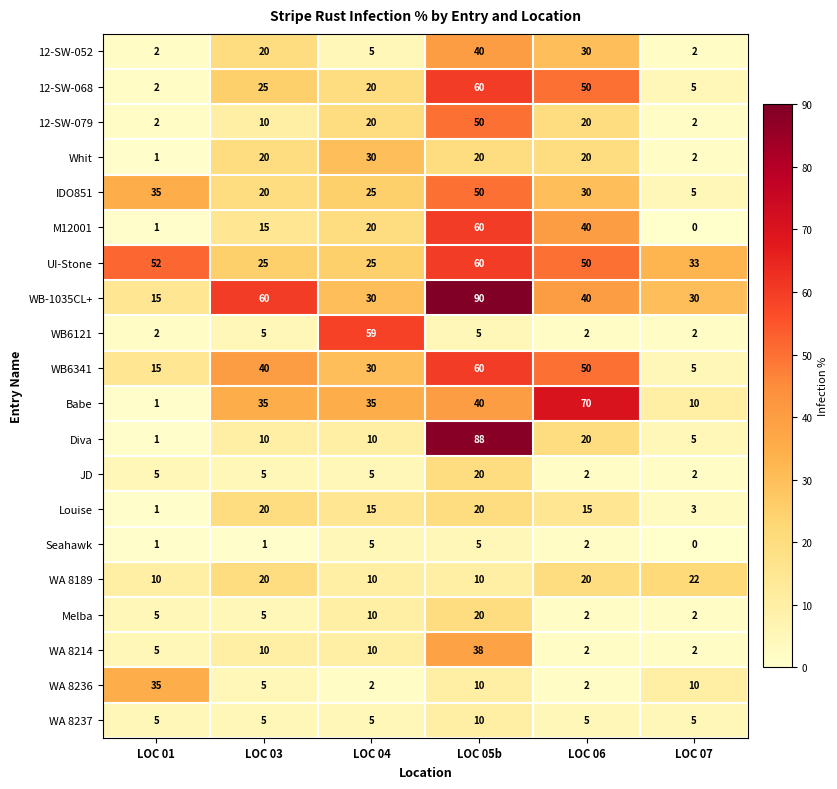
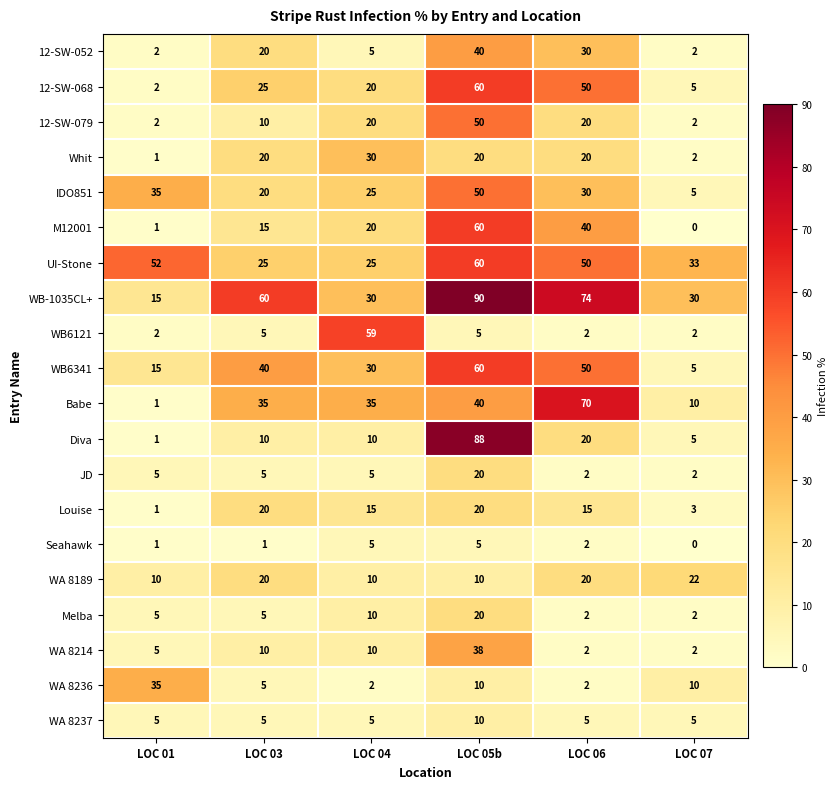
WB-1035CL+, LOC 06: 40 -> 74
